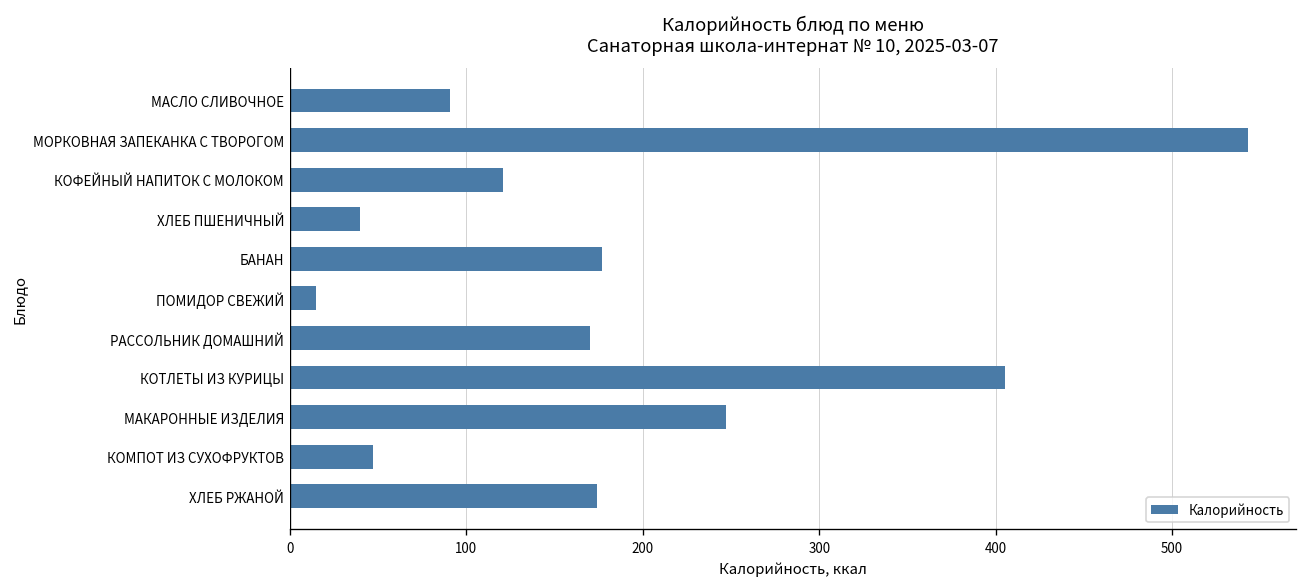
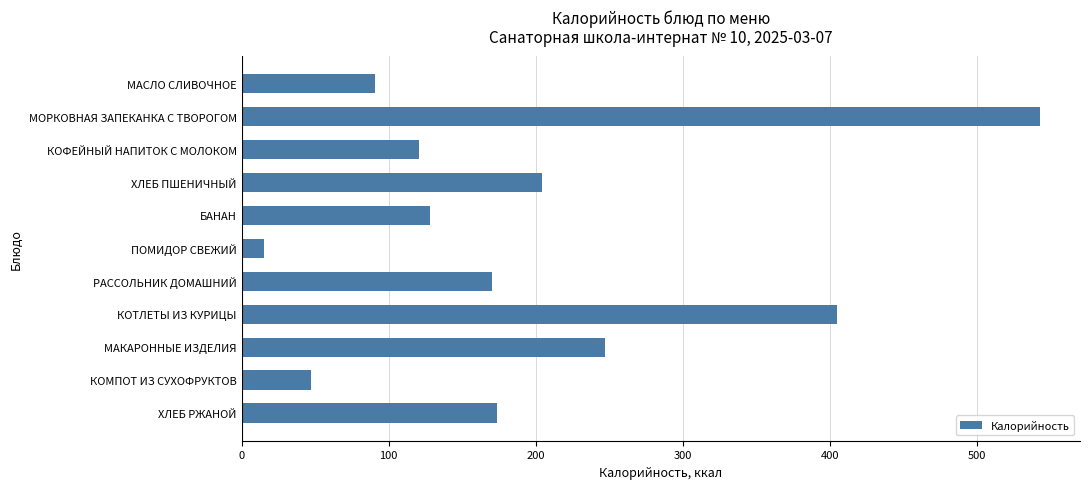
ХЛЕБ ПШЕНИЧНЫЙ: 40 -> 204
БАНАН: 177 -> 128
